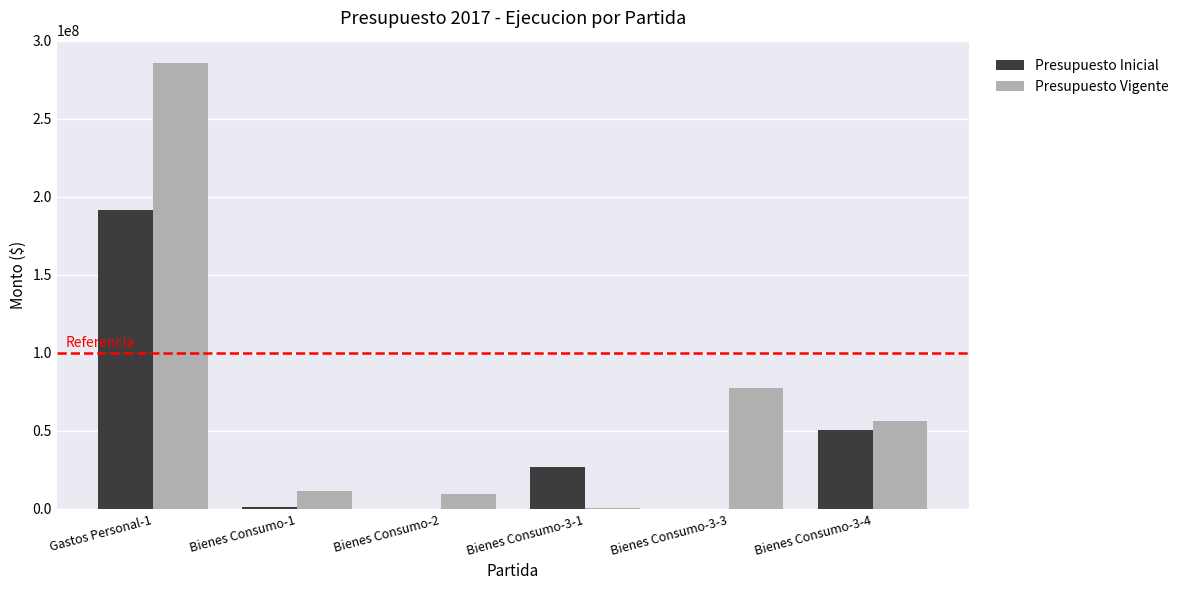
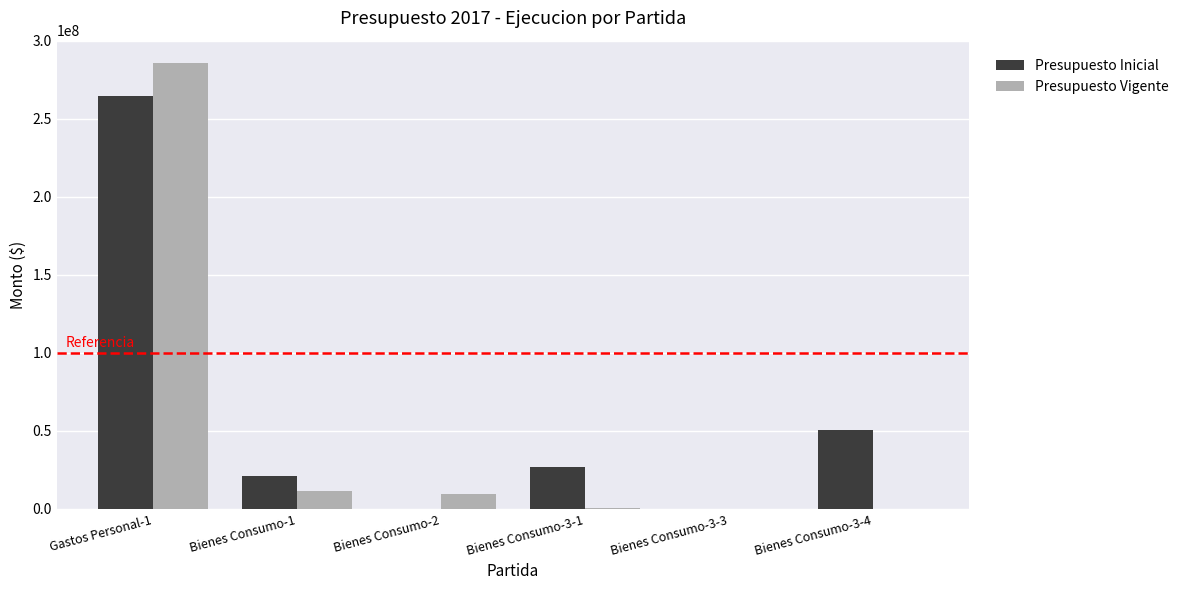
Presupuesto Inicial, Gastos Personal-1: 191000000 -> 265000000
Presupuesto Inicial, Bienes Consumo-1: 1000000 -> 21000000
Presupuesto Vigente, Bienes Consumo-3-3: 78000000 -> 0
Presupuesto Vigente, Bienes Consumo-3-4: 56000000 -> 0
